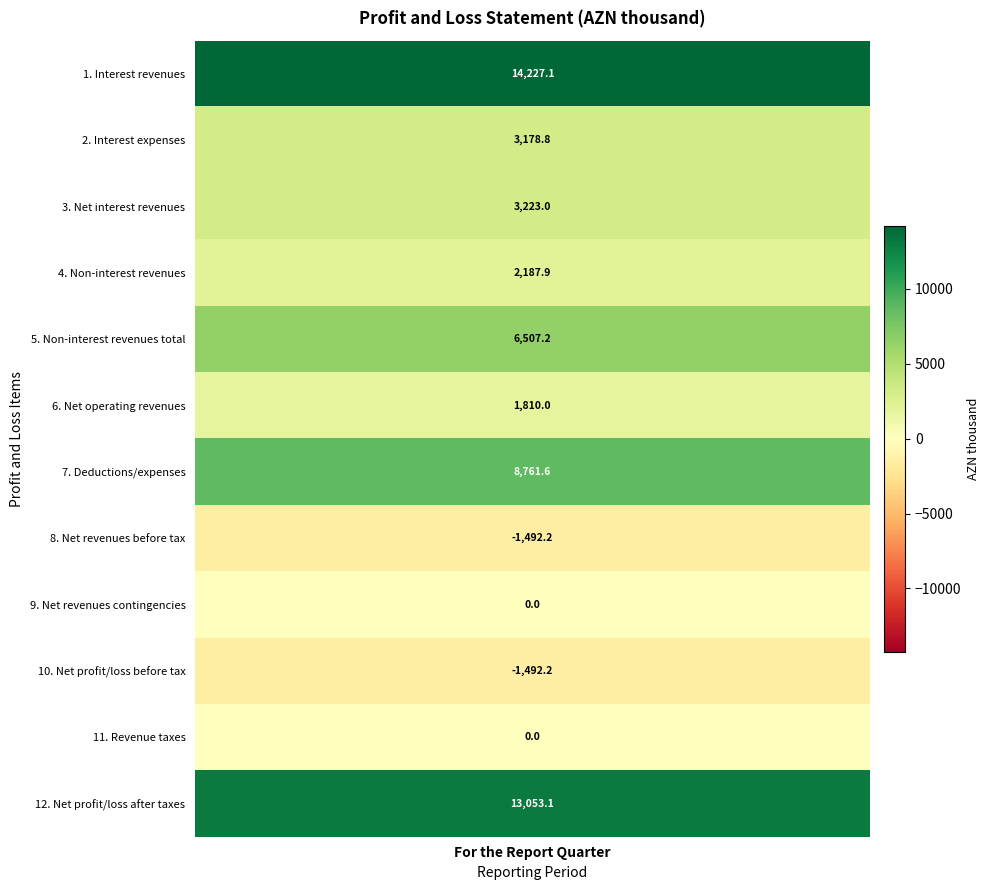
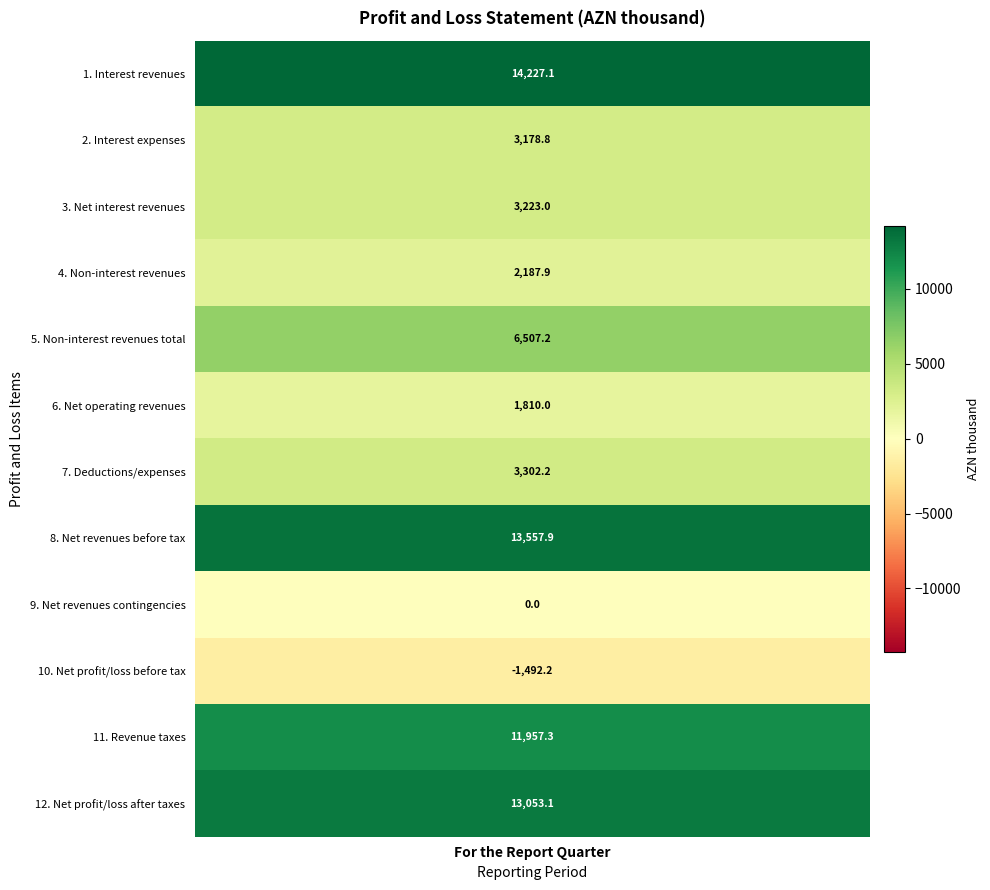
7. Deductions/expenses, For the Report Quarter: 8,761.6 -> 3,302.2
8. Net revenues before tax, For the Report Quarter: -1,492.2 -> 13,557.9
11. Revenue taxes, For the Report Quarter: 0.0 -> 11,957.3
